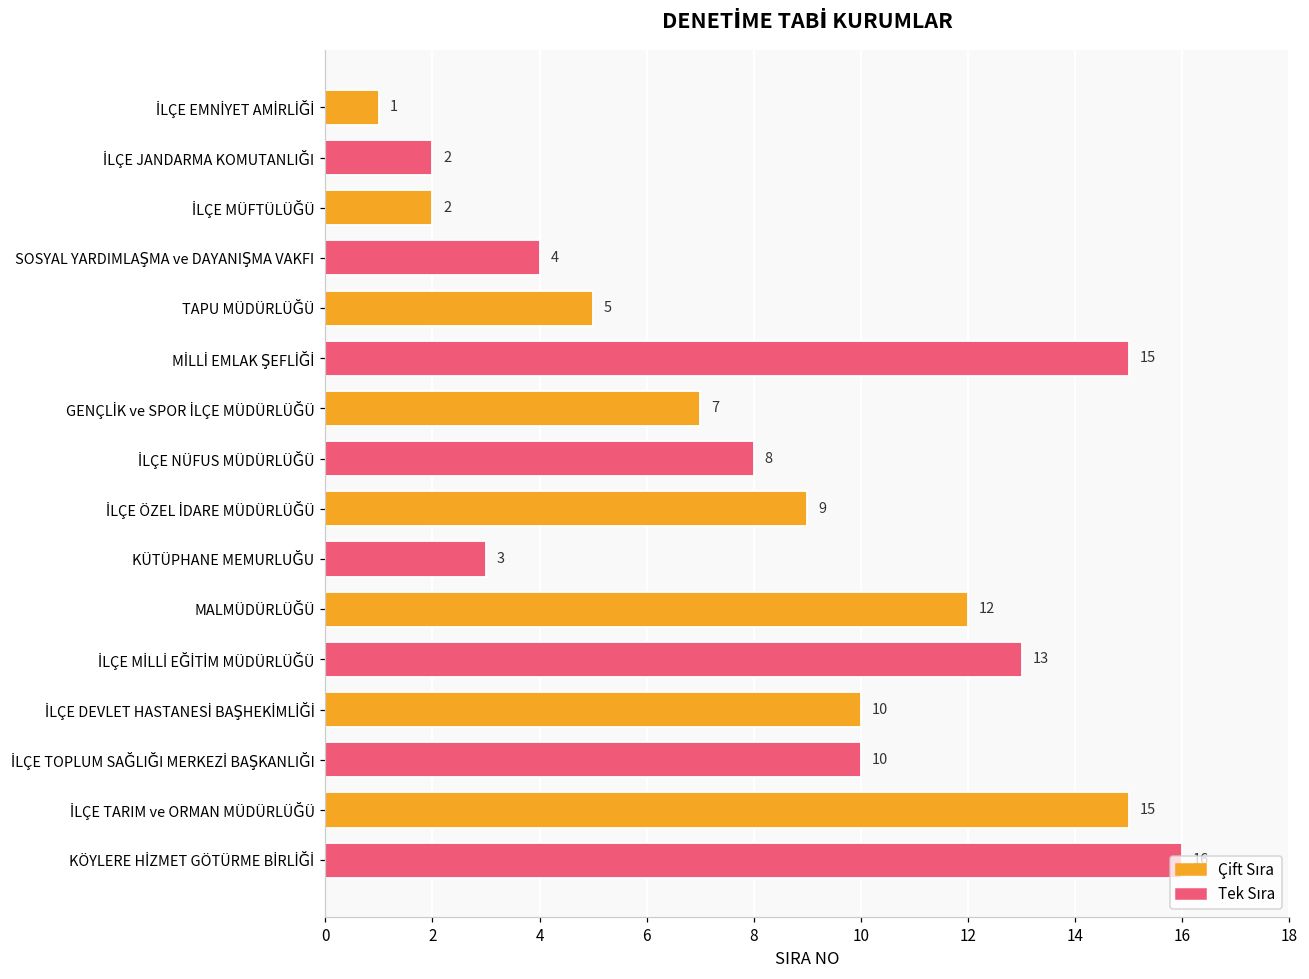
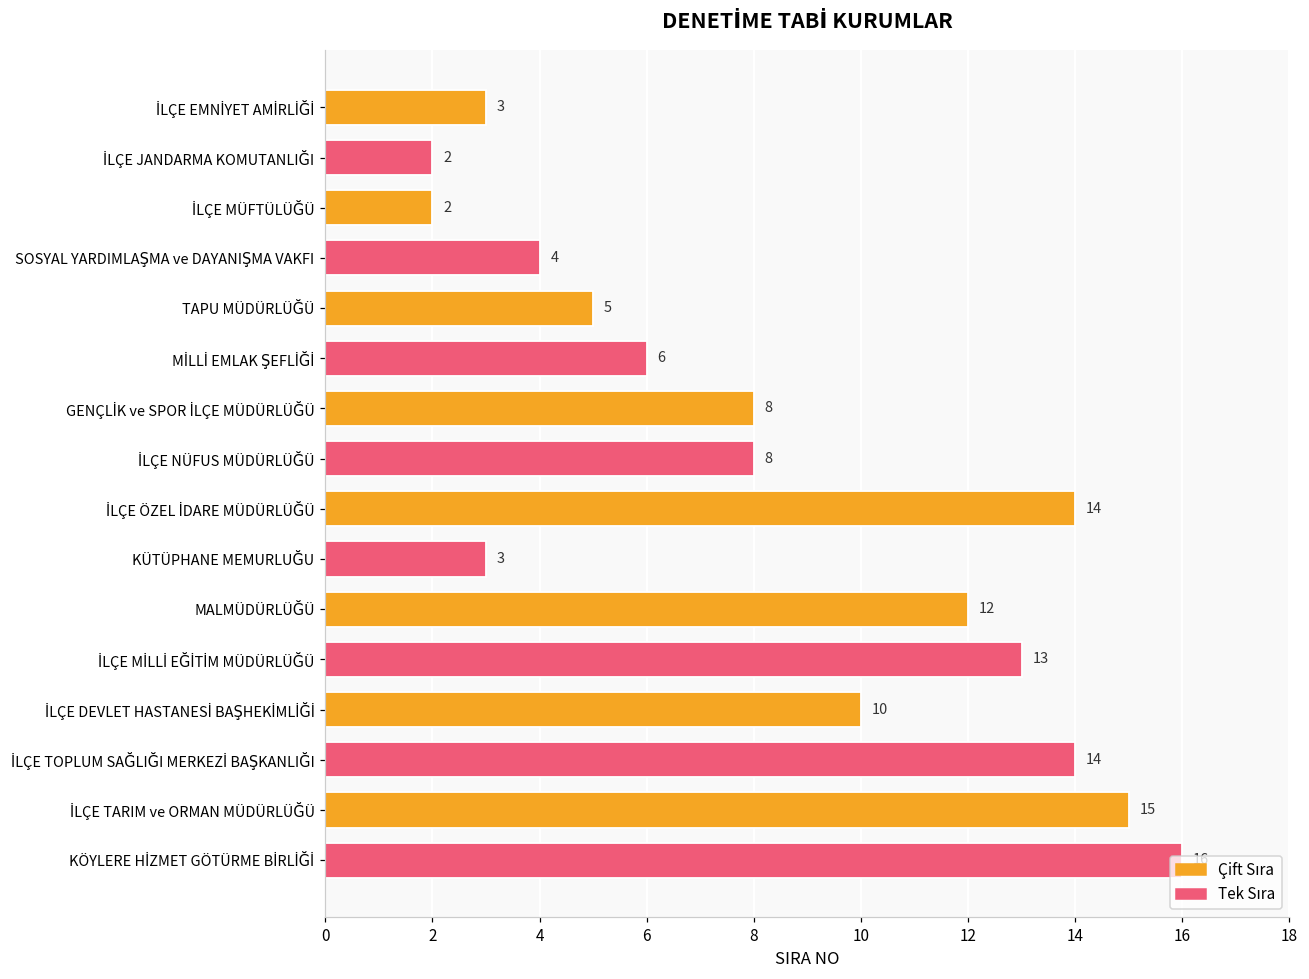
İLÇE EMNİYET AMİRLİĞİ: 1 -> 3
MİLLİ EMLAK ŞEFLİĞİ: 15 -> 6
GENÇLİK ve SPOR İLÇE MÜDÜRLÜĞÜ: 7 -> 8
İLÇE ÖZEL İDARE MÜDÜRLÜĞÜ: 9 -> 14
İLÇE TOPLUM SAĞLIĞI MERKEZİ BAŞKANLIĞI: 10 -> 14
